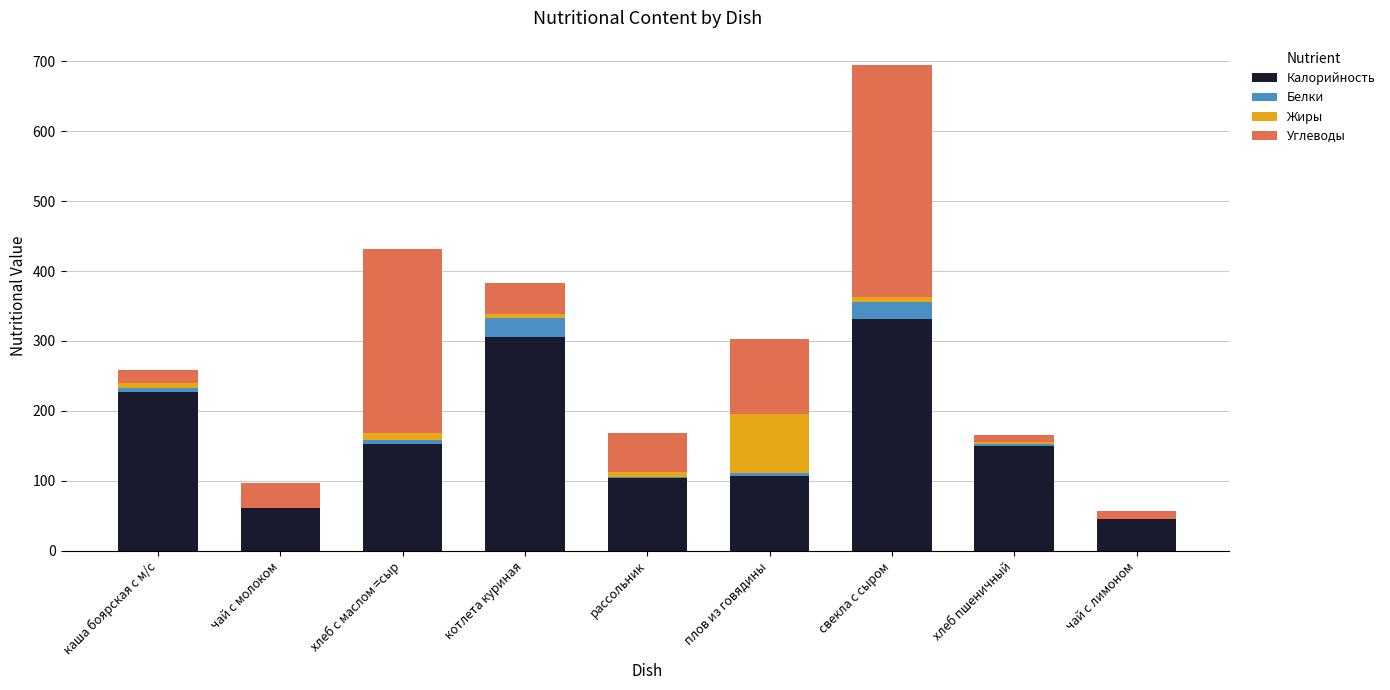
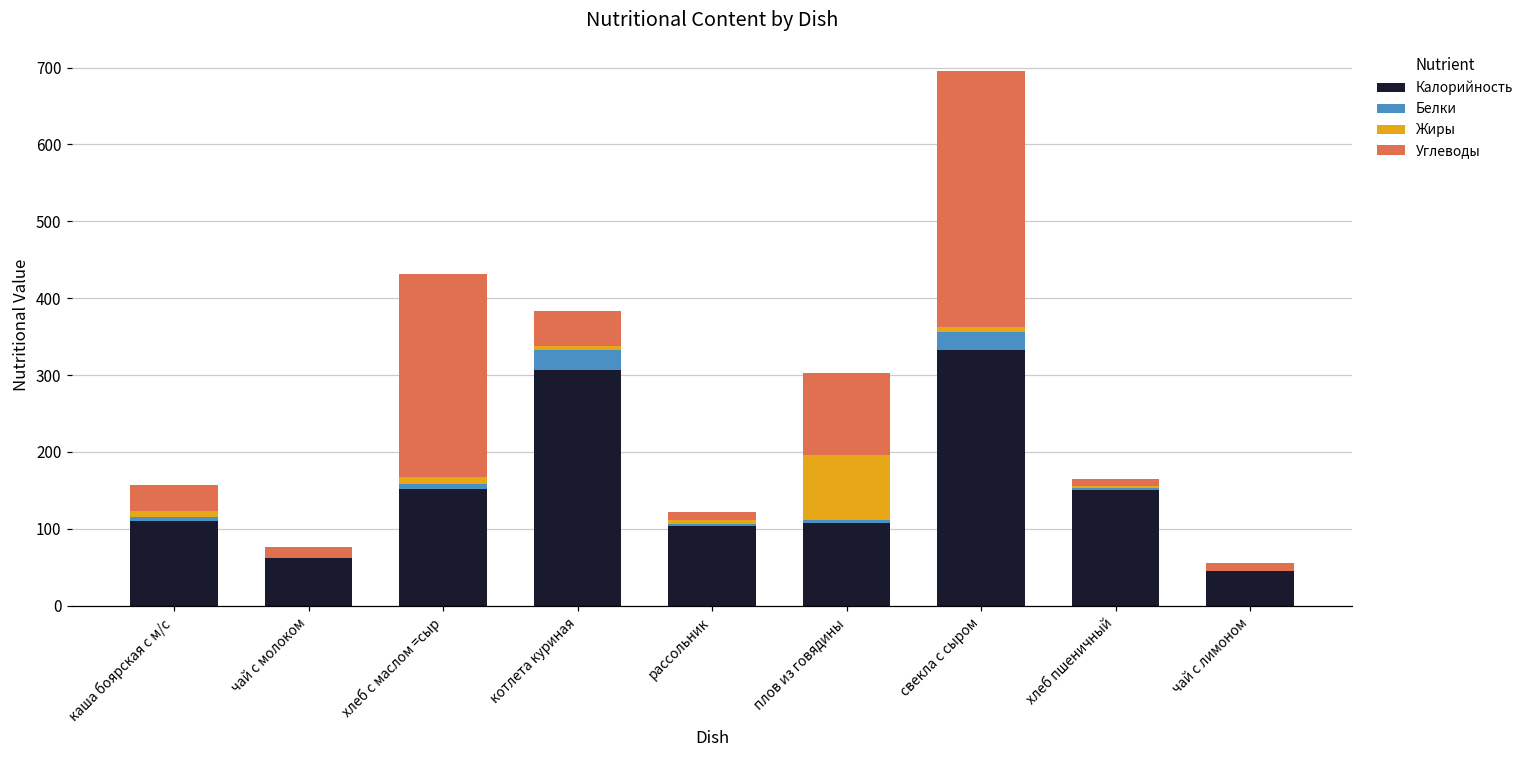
Калорийность, каша боярская с м/с: 230 -> 110
Углеводы, каша боярская с м/с: 20 -> 30
Углеводы, чай с молоком: 40 -> 20
Углеводы, рассольник: 60 -> 10
